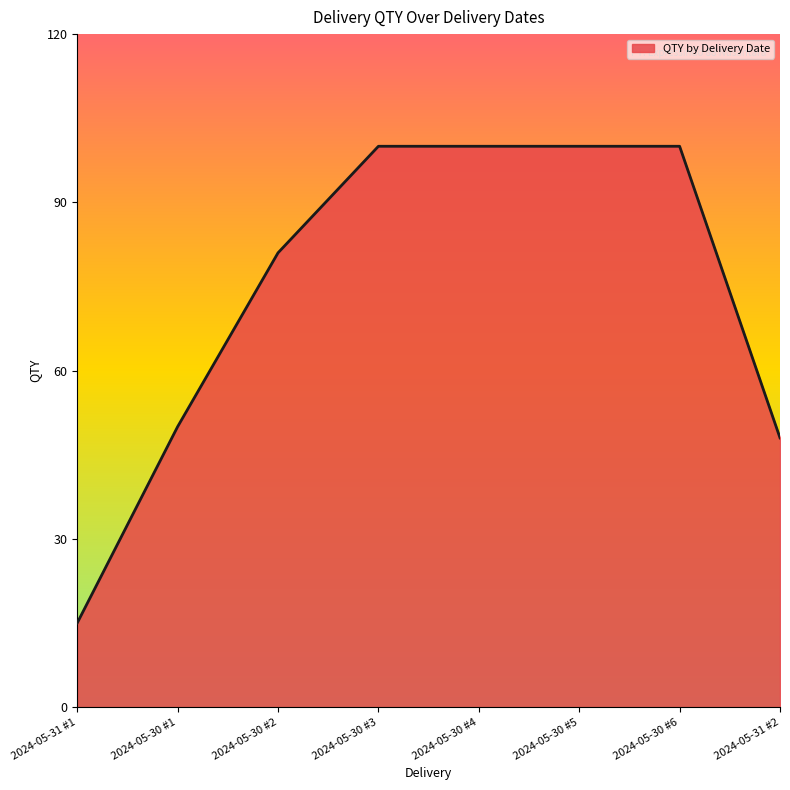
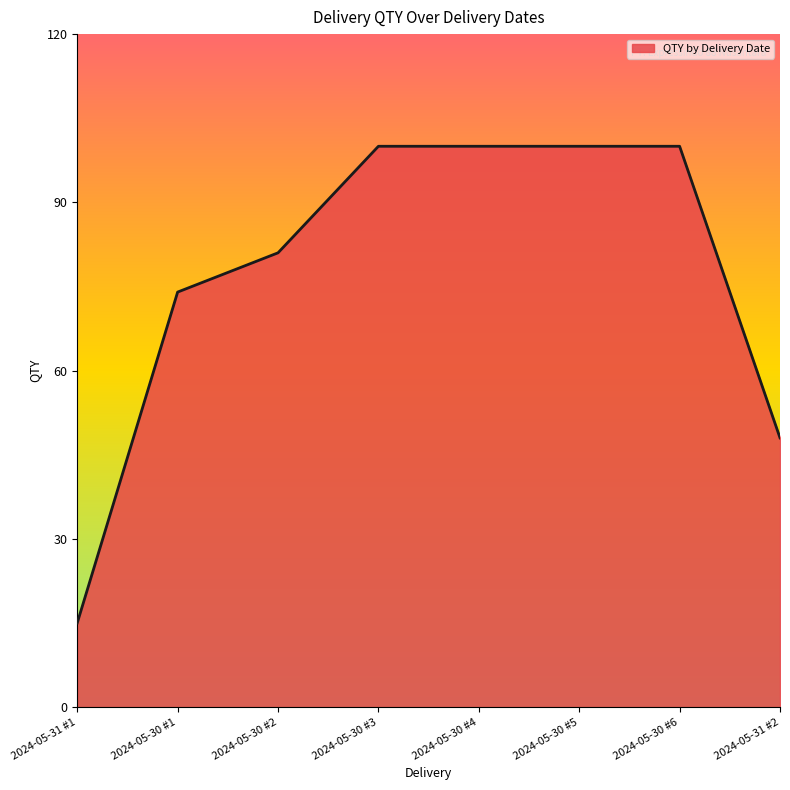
2024-05-30 #1: 50 -> 74
